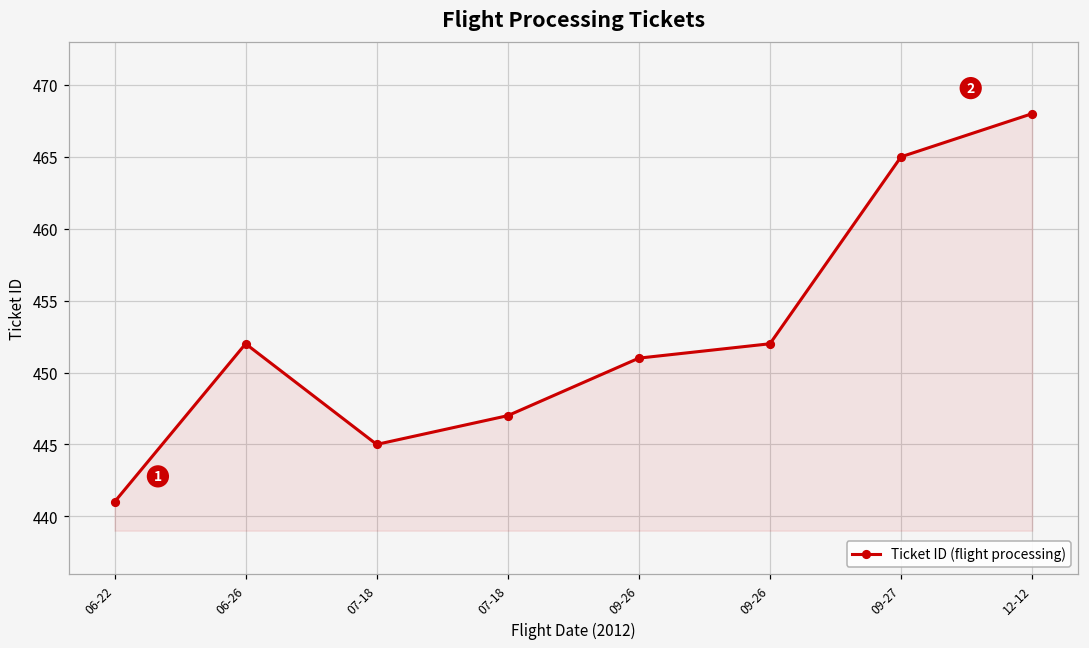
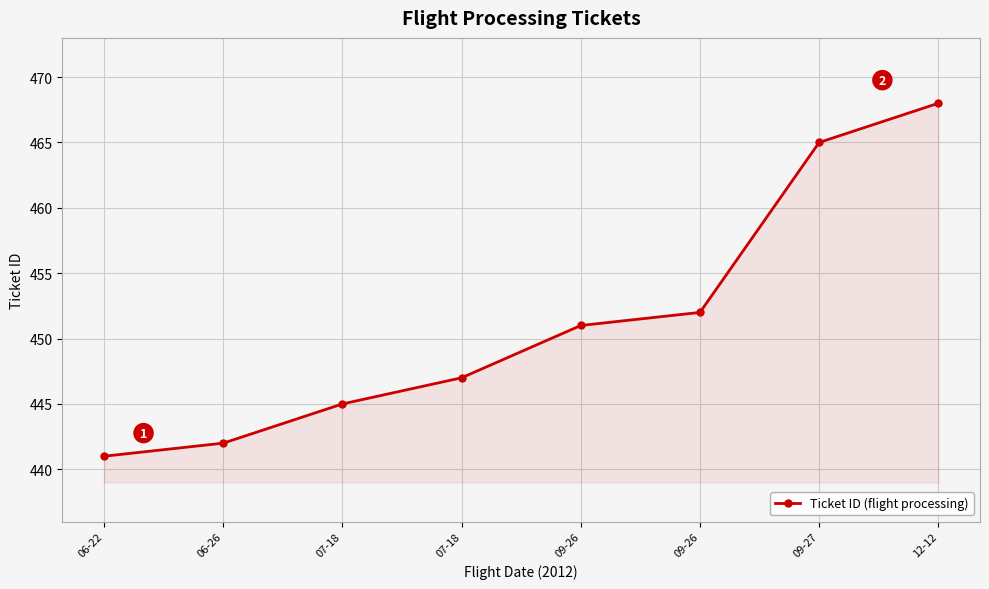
06-26: 452 -> 442
